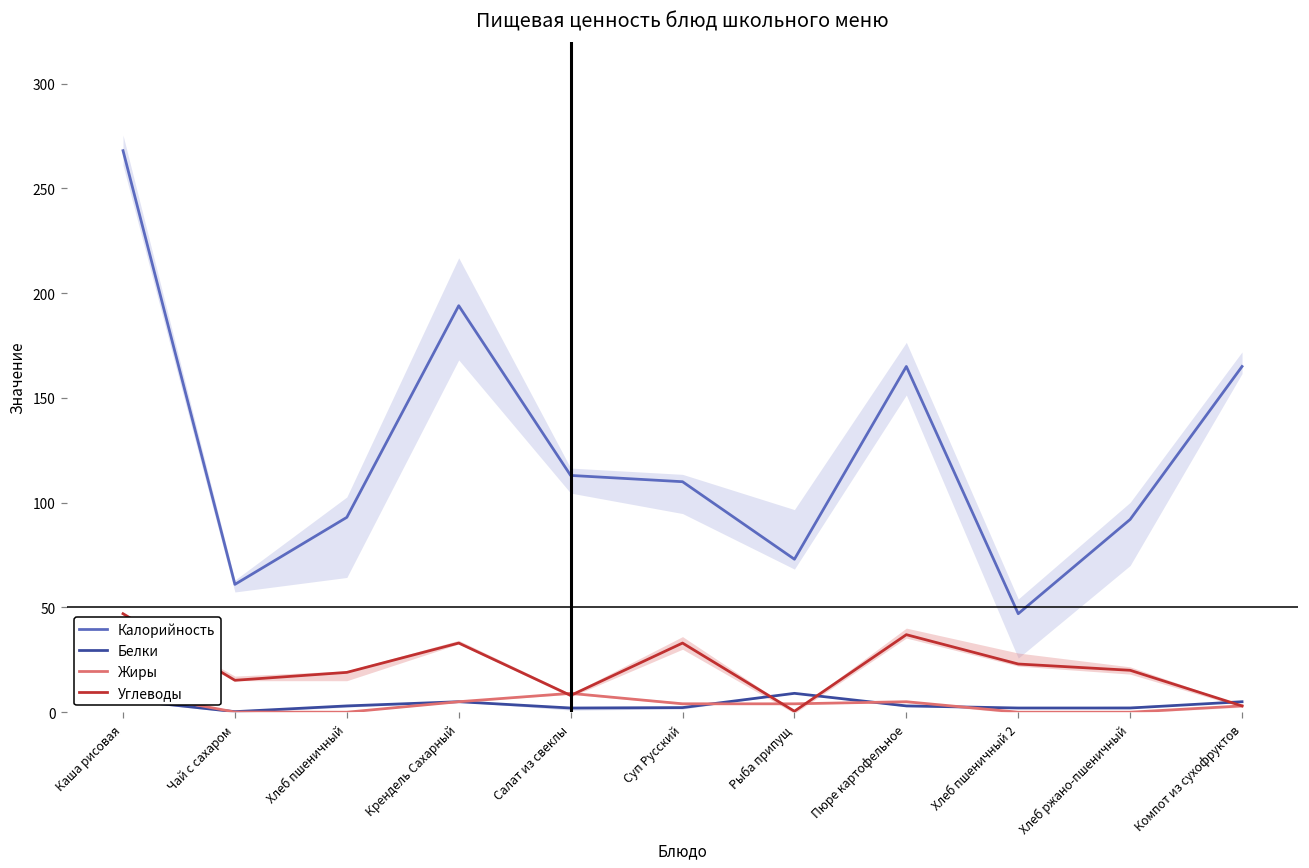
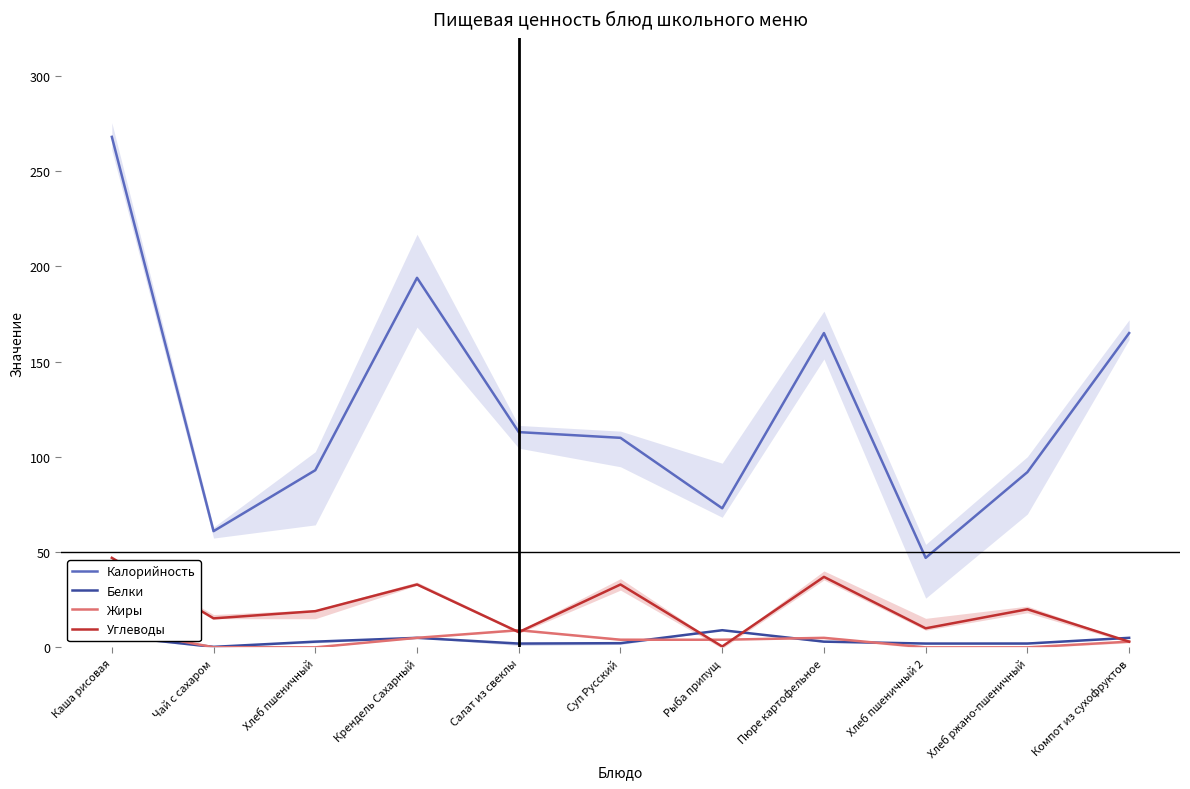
Углеводы, Хлеб пшеничный 2: 23 -> 10
